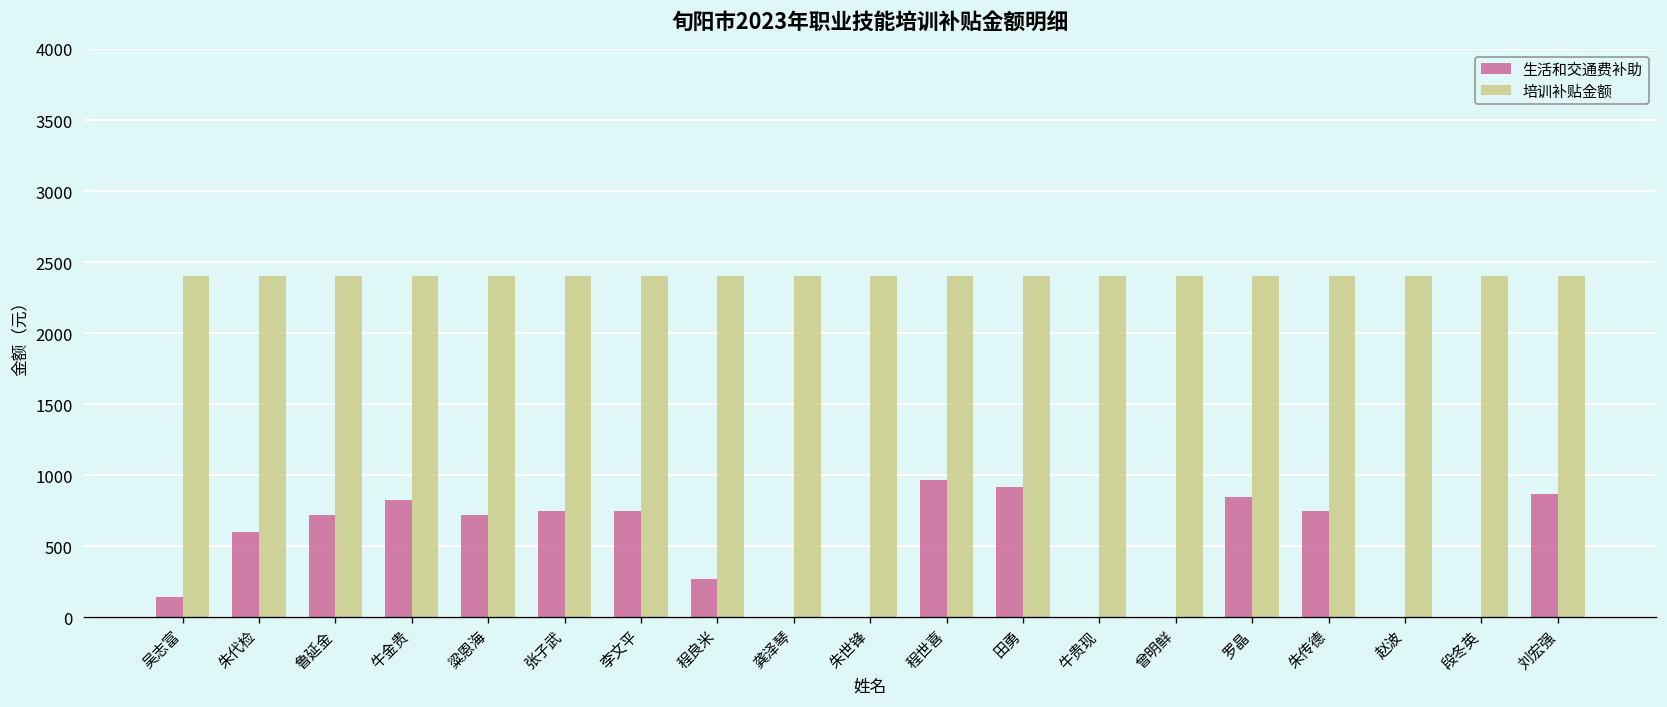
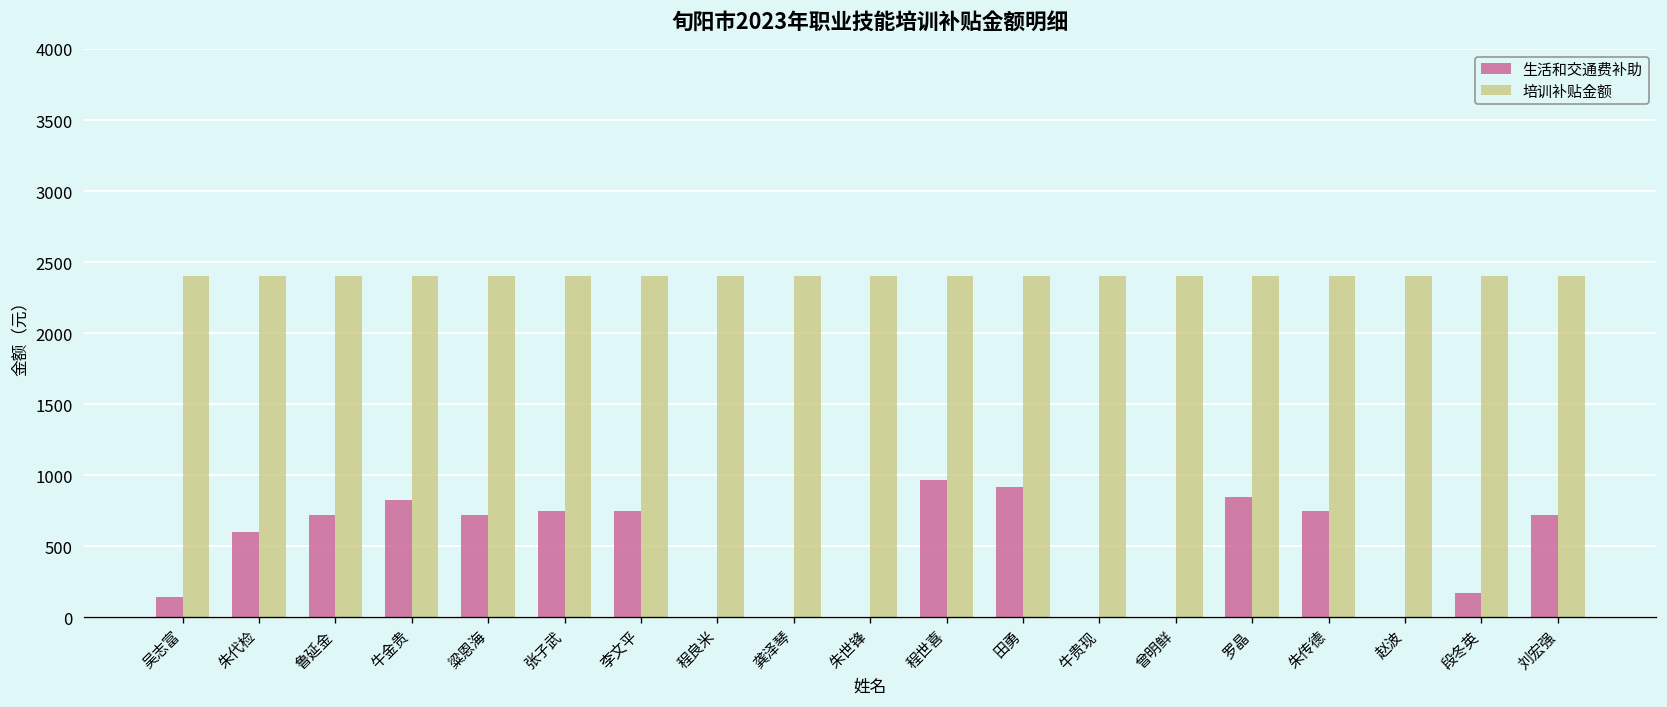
生活和交通费补助, 程良米: 270 -> 0
生活和交通费补助, 段冬英: 0 -> 170
生活和交通费补助, 刘宏强: 870 -> 720
